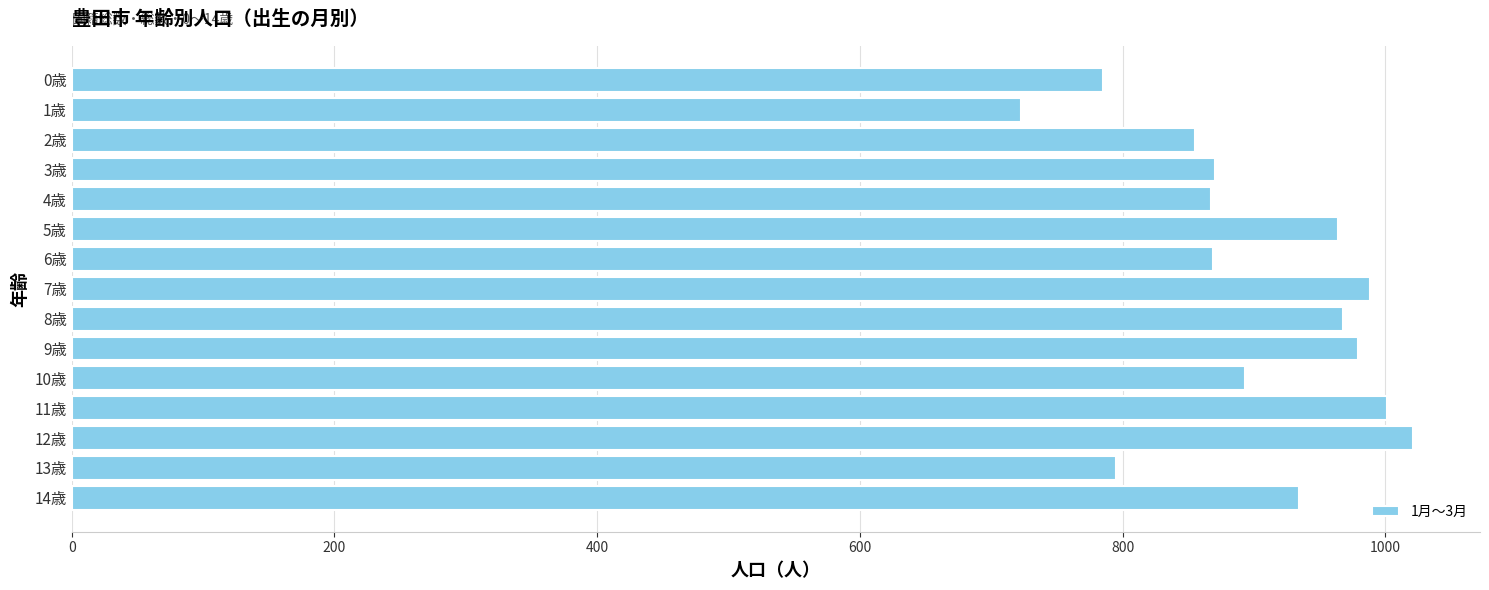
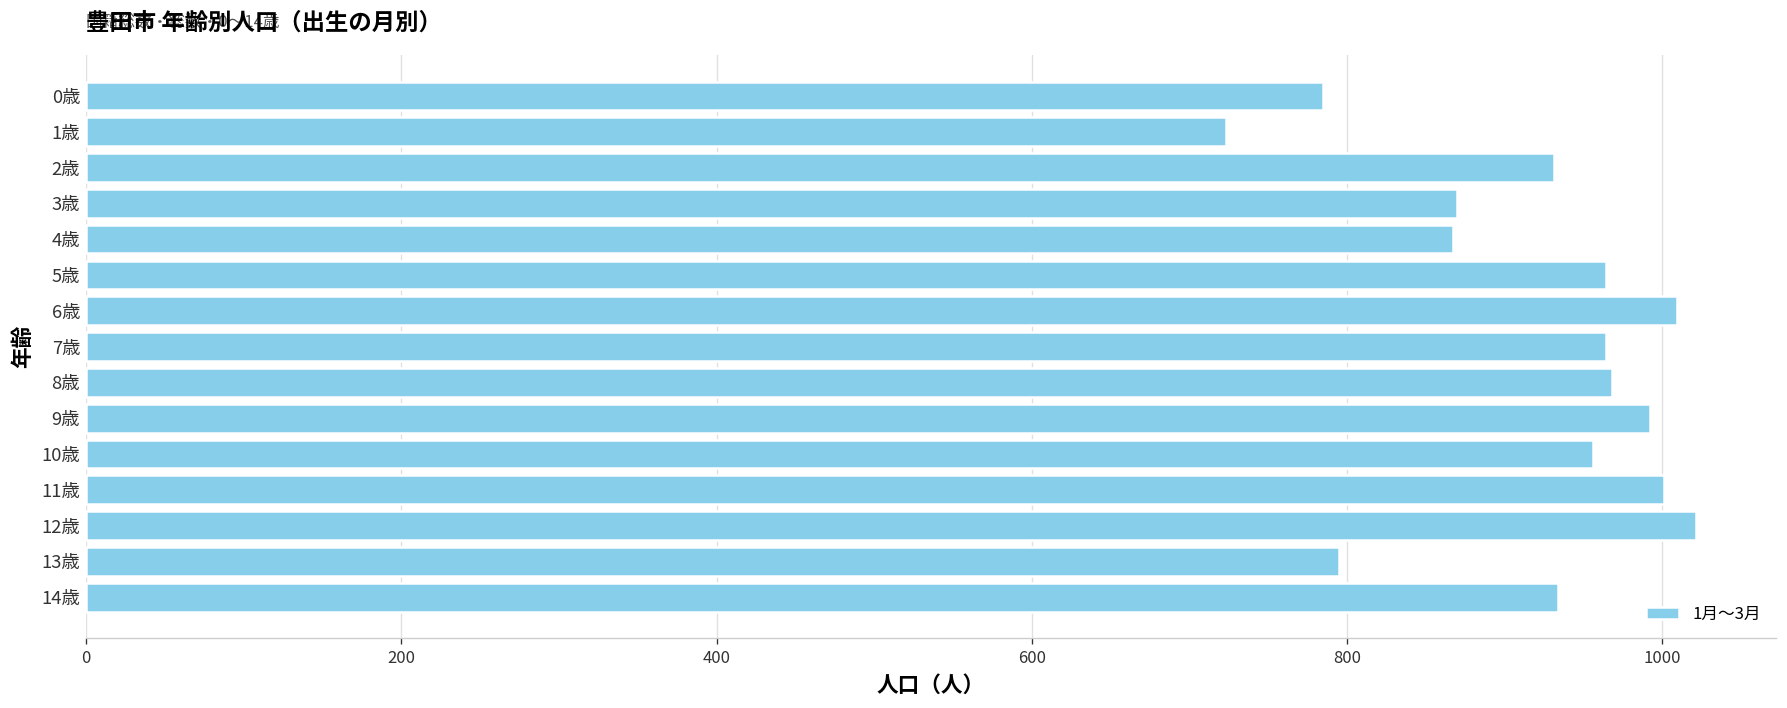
2歳: 855 -> 931
6歳: 869 -> 1009
7歳: 988 -> 964
9歳: 979 -> 992
10歳: 893 -> 956
